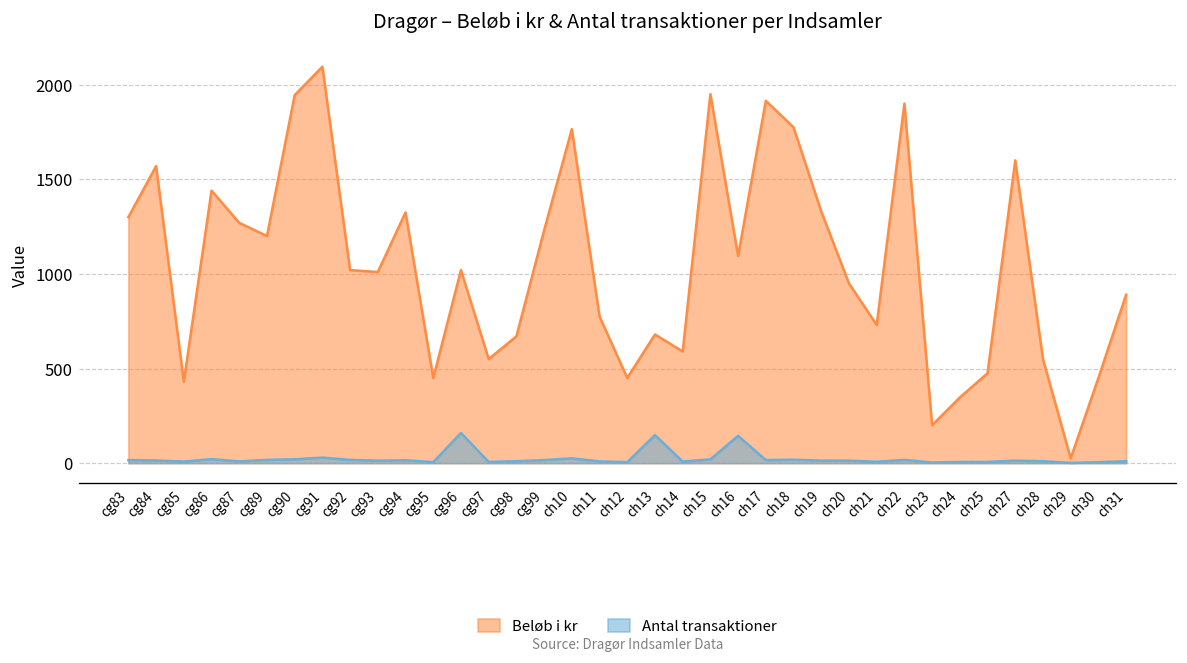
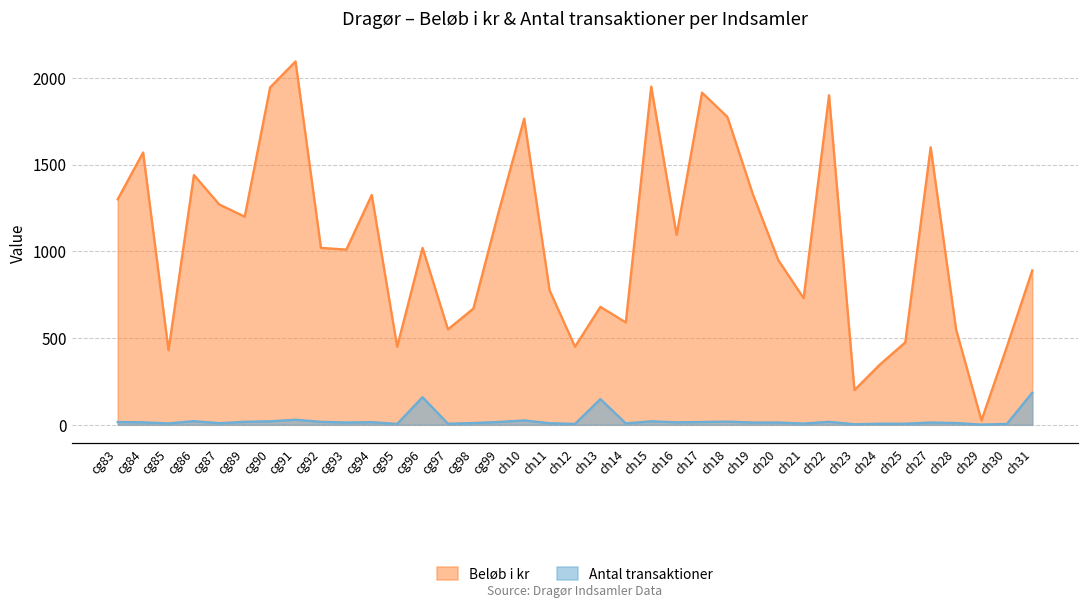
Antal transaktioner, ch16: 140 -> 10
Antal transaktioner, ch31: 10 -> 190
